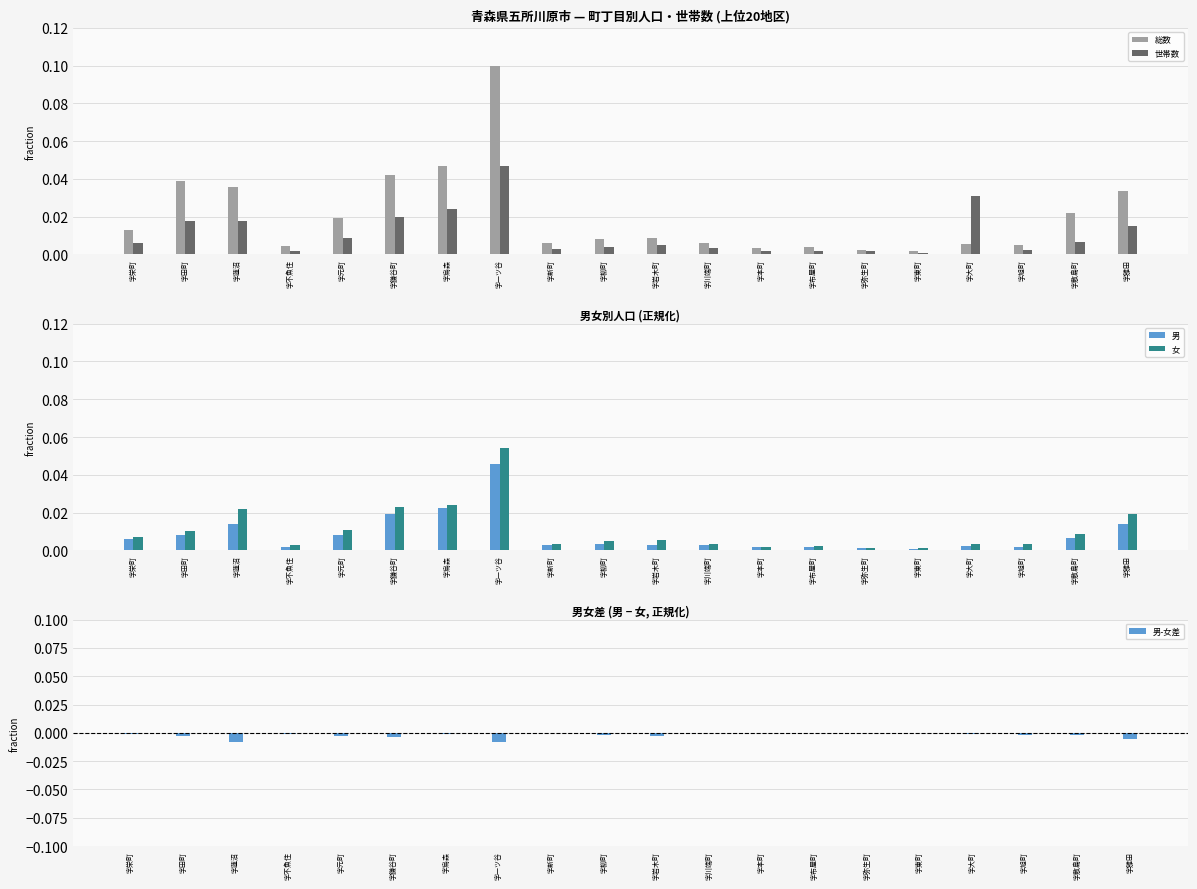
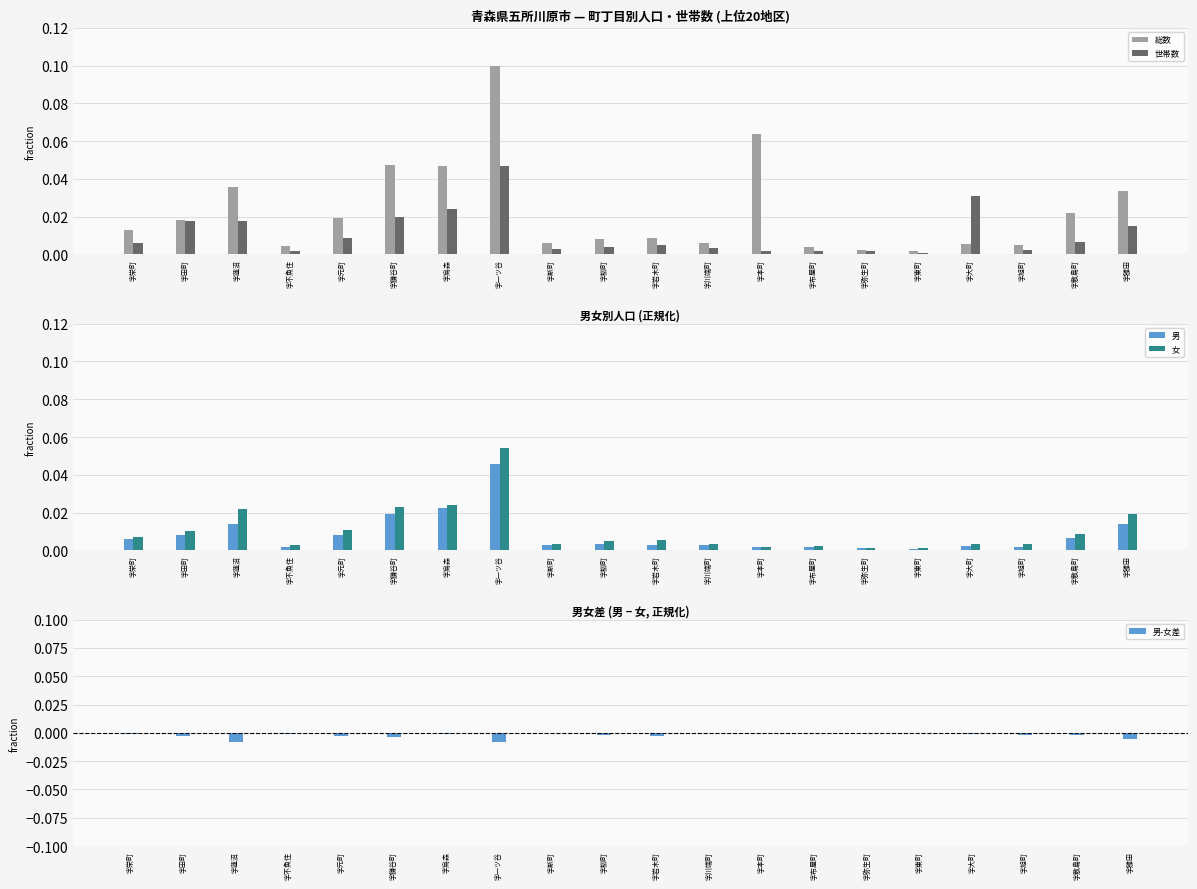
青森県五所川原市 — 町丁目別人口・世帯数 (上位20地区), 総数, 字田町: 0.039 -> 0.018
青森県五所川原市 — 町丁目別人口・世帯数 (上位20地区), 総数, 字鎌谷町: 0.042 -> 0.047
青森県五所川原市 — 町丁目別人口・世帯数 (上位20地区), 総数, 字本町: 0.003 -> 0.064
